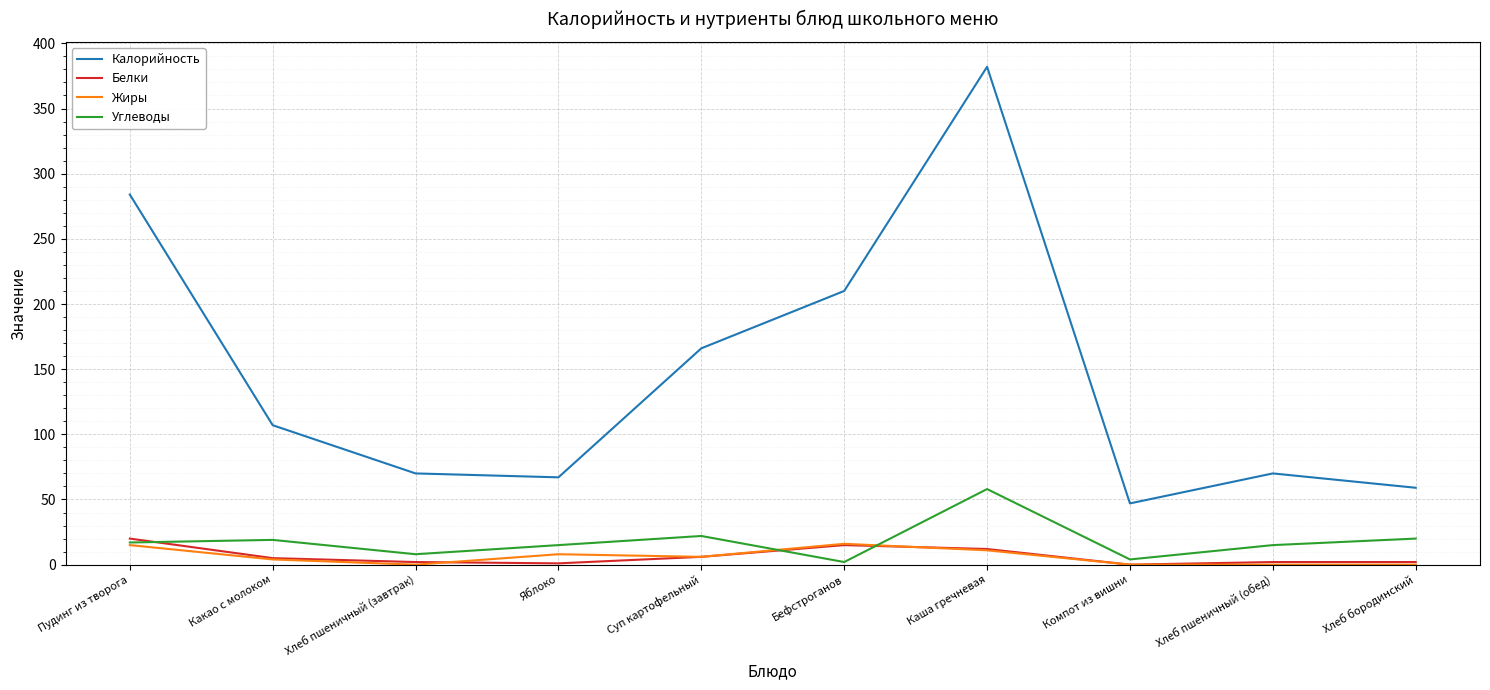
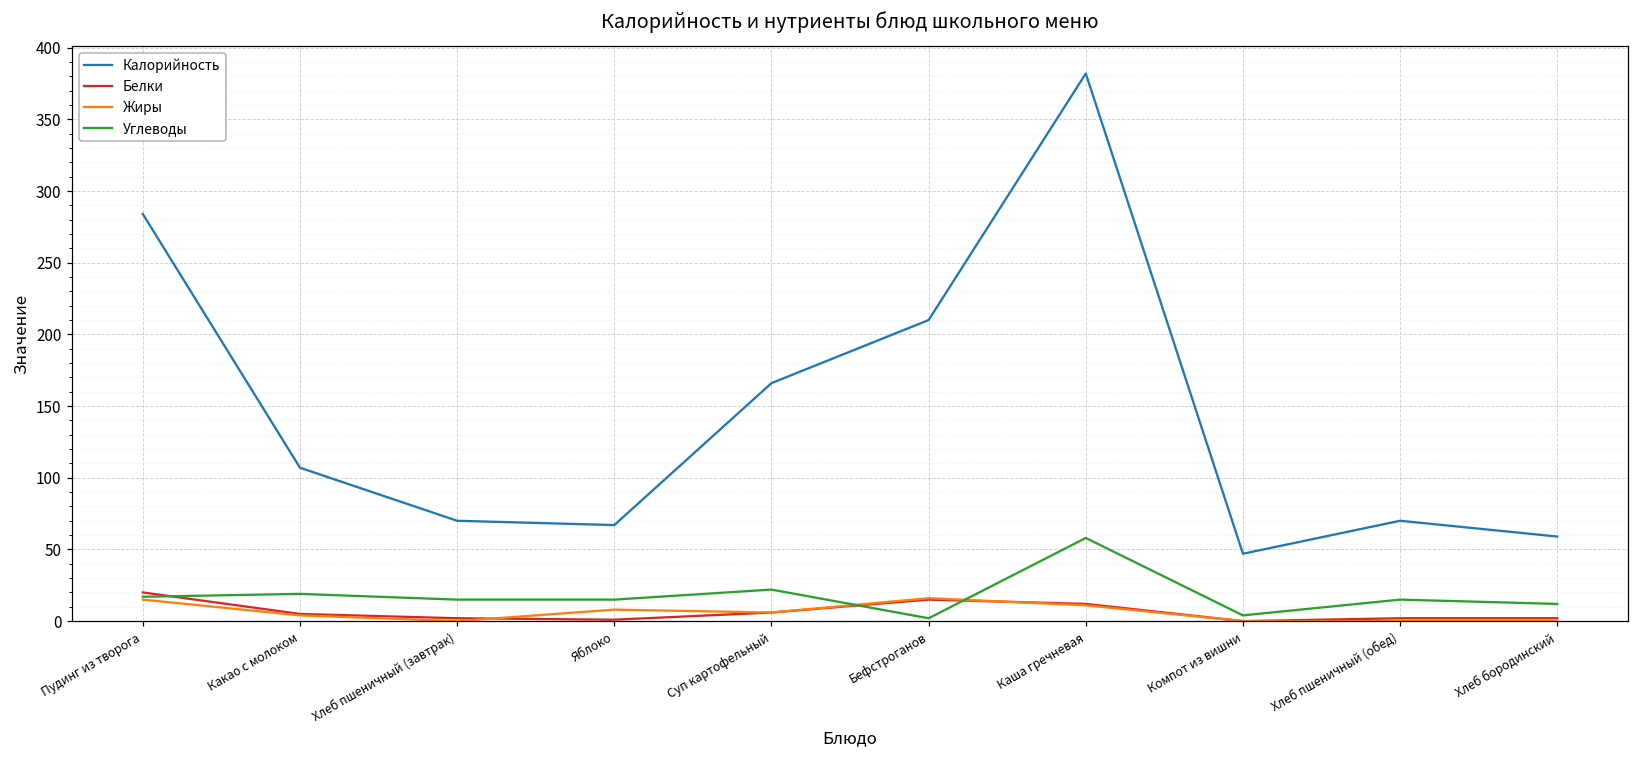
Углеводы, Хлеб пшеничный (завтрак): 8 -> 15
Углеводы, Хлеб бородинский: 20 -> 12
